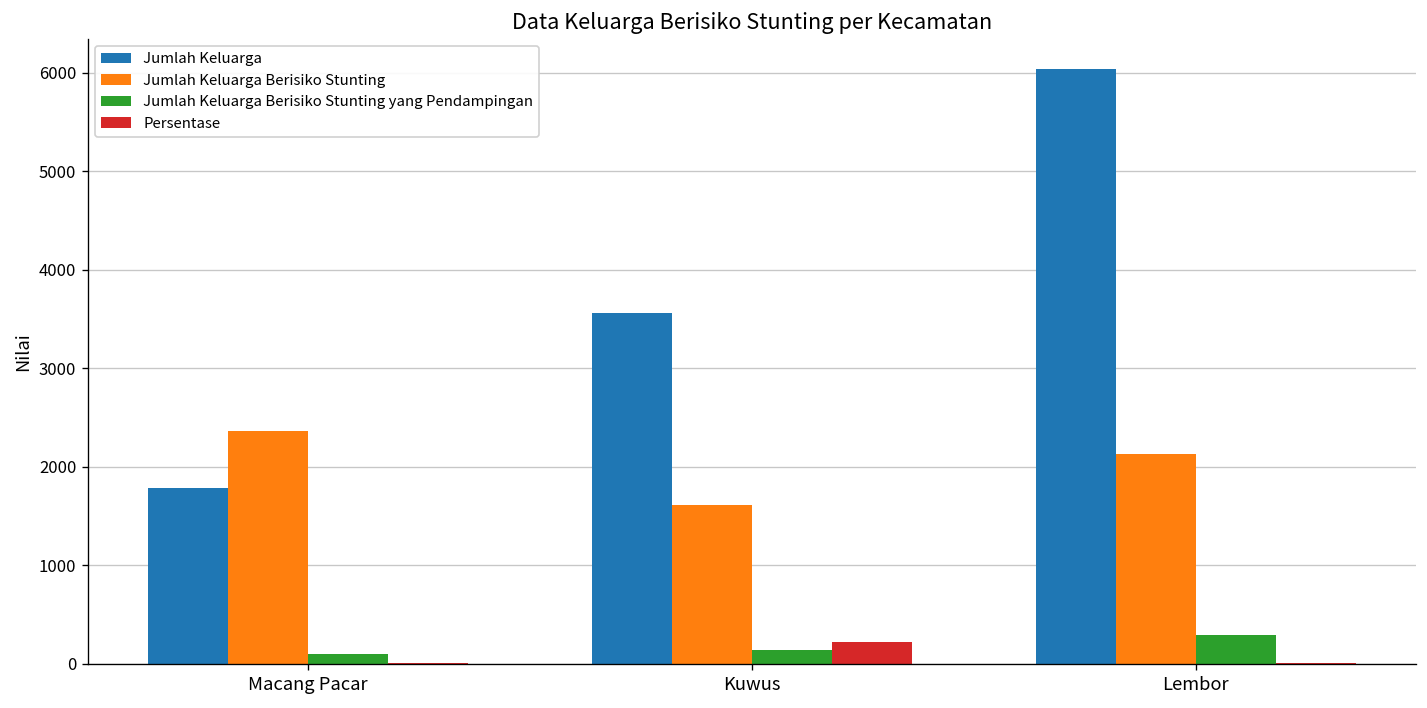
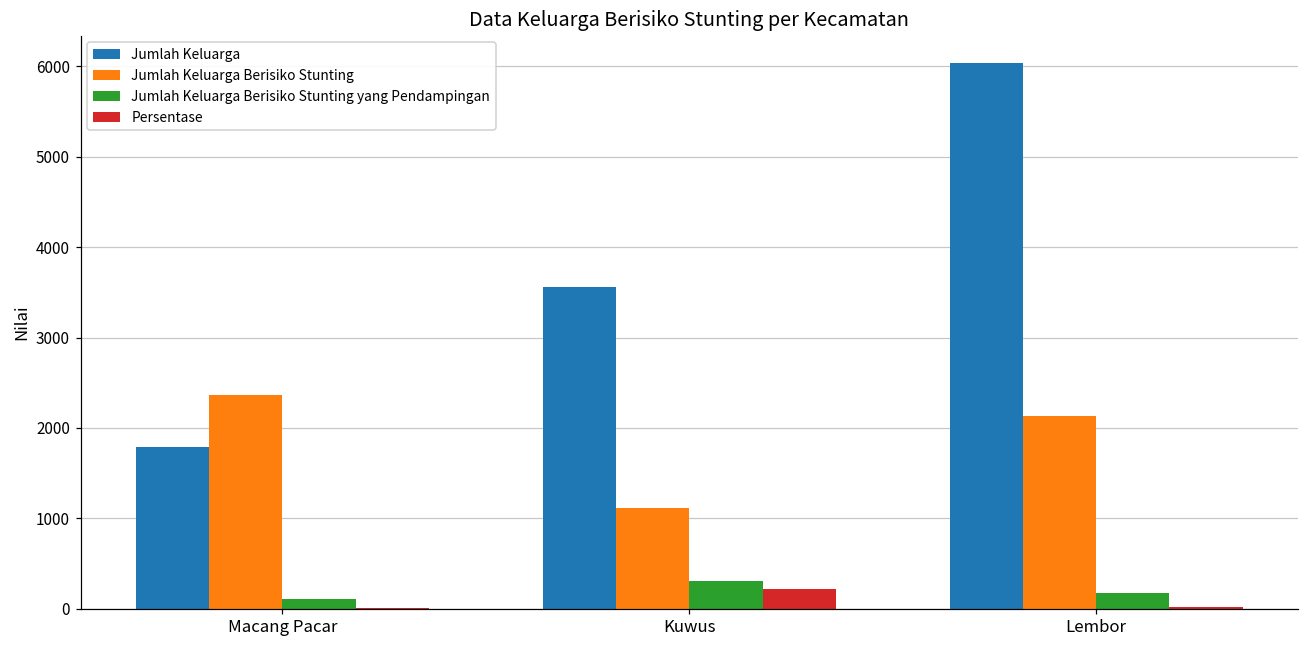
Jumlah Keluarga Berisiko Stunting, Kuwus: 1600 -> 1100
Jumlah Keluarga Berisiko Stunting yang Pendampingan, Kuwus: 100 -> 300
Jumlah Keluarga Berisiko Stunting yang Pendampingan, Lembor: 300 -> 200
